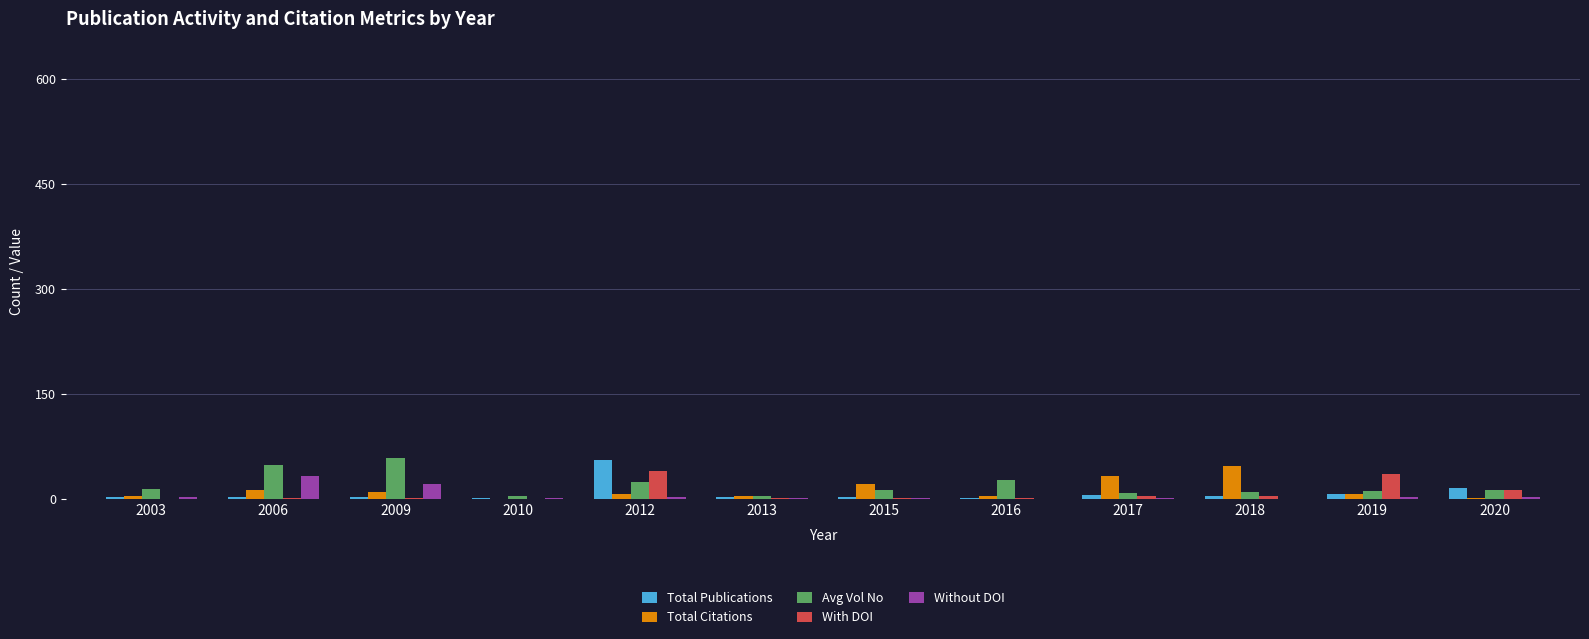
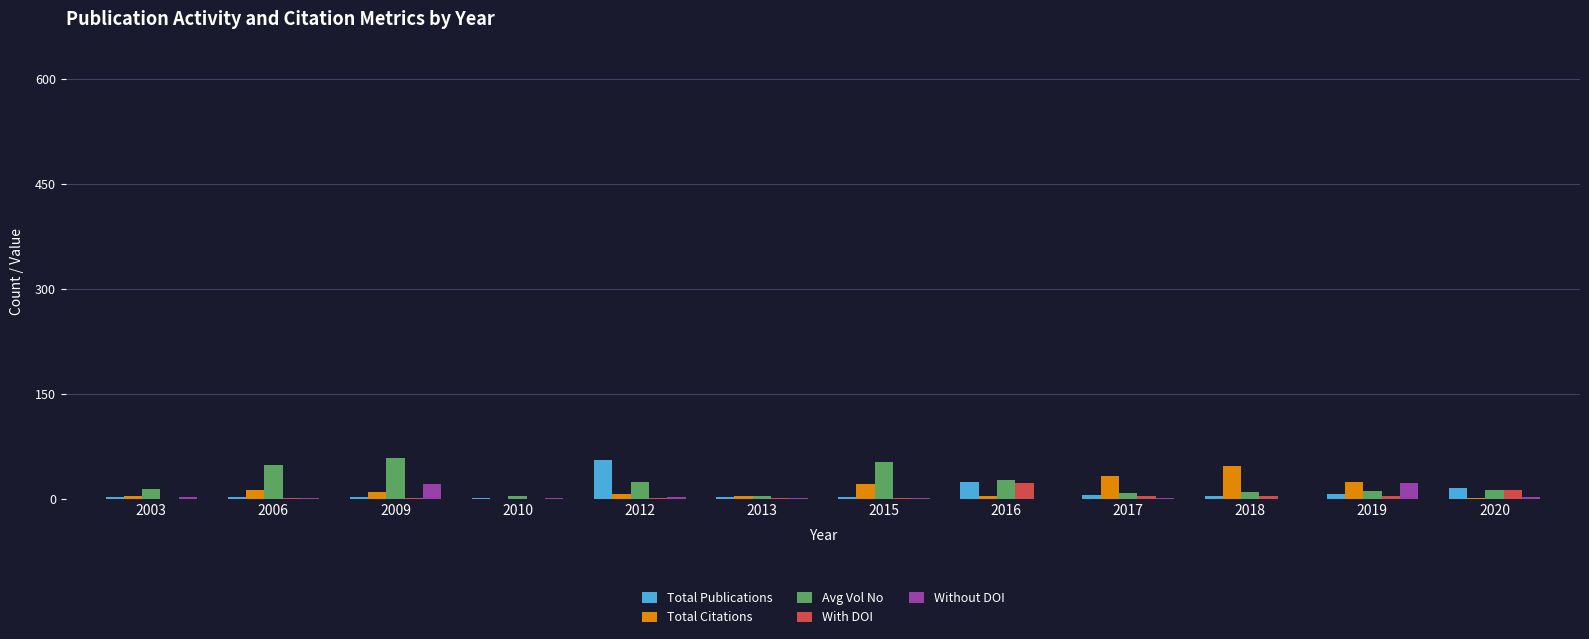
Without DOI, 2006: 30 -> 0
With DOI, 2012: 40 -> 0
Avg Vol No, 2015: 10 -> 50
Total Publications, 2016: 0 -> 20
With DOI, 2016: 0 -> 20
Total Citations, 2019: 10 -> 20
With DOI, 2019: 40 -> 0
Without DOI, 2019: 0 -> 20
